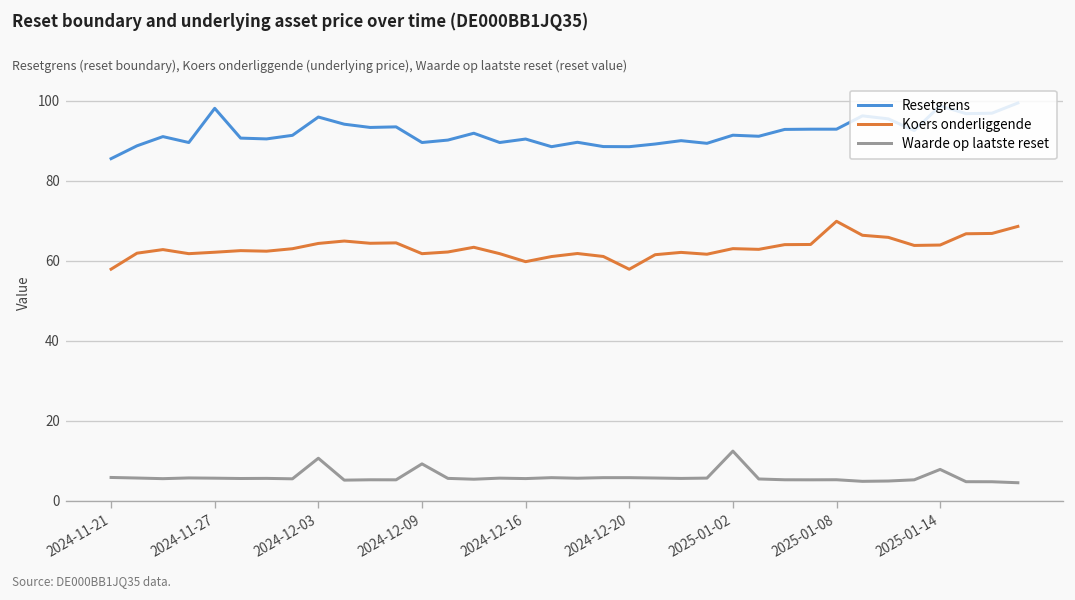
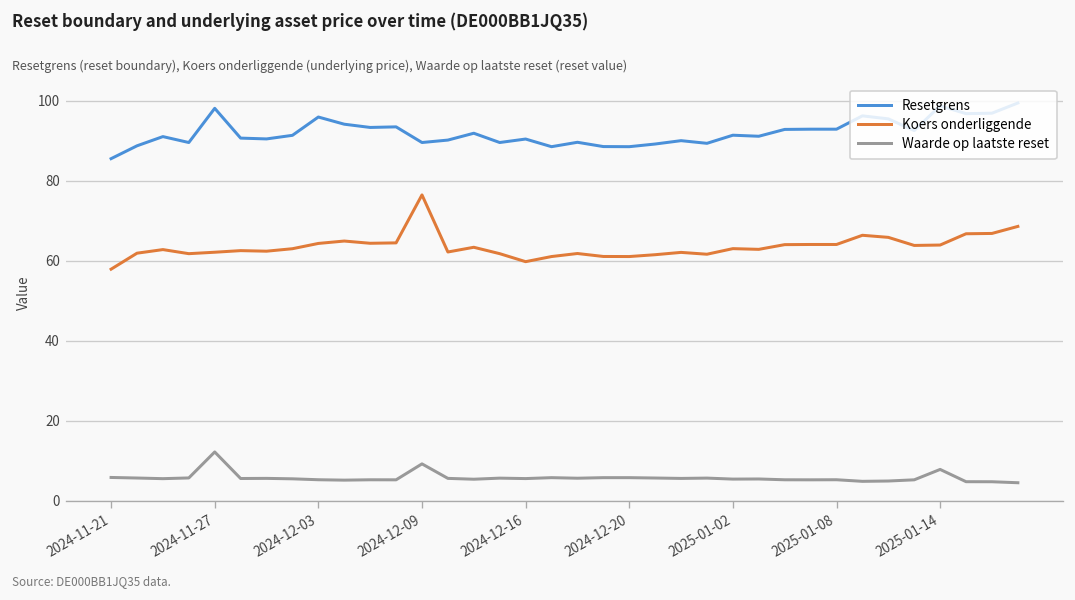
Waarde op laatste reset, 2024-11-27: 6 -> 12
Waarde op laatste reset, 2024-12-03: 11 -> 5
Koers onderliggende, 2024-12-09: 62 -> 77
Koers onderliggende, 2024-12-20: 58 -> 61
Waarde op laatste reset, 2025-01-02: 12 -> 5
Koers onderliggende, 2025-01-08: 70 -> 64
